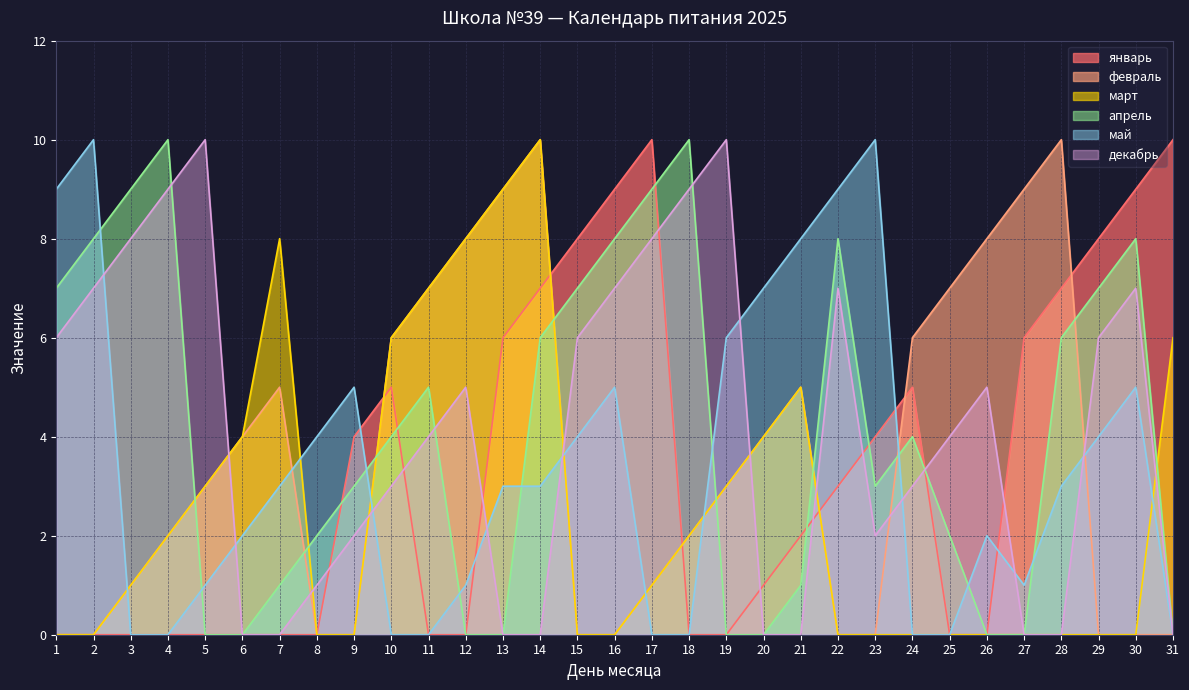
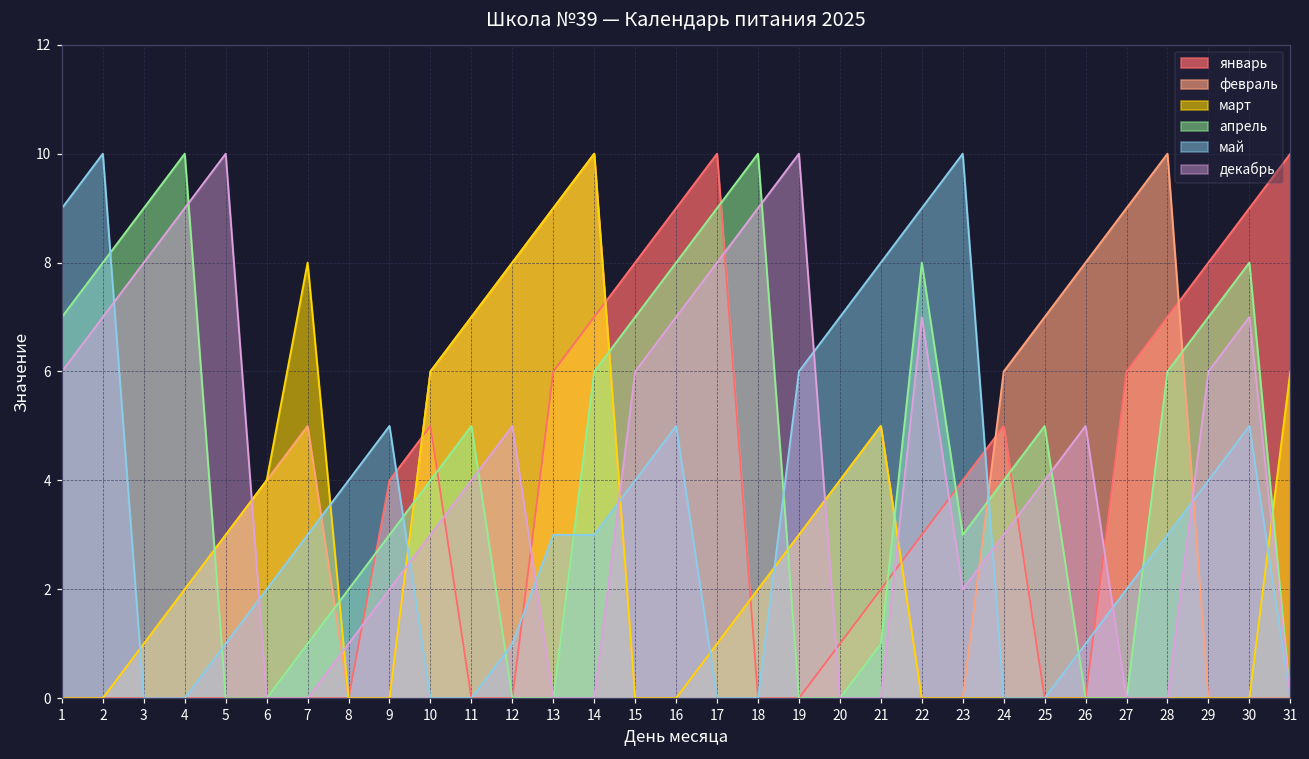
апрель, 25: 2 -> 5
май, 26: 2 -> 1
май, 27: 1 -> 2
